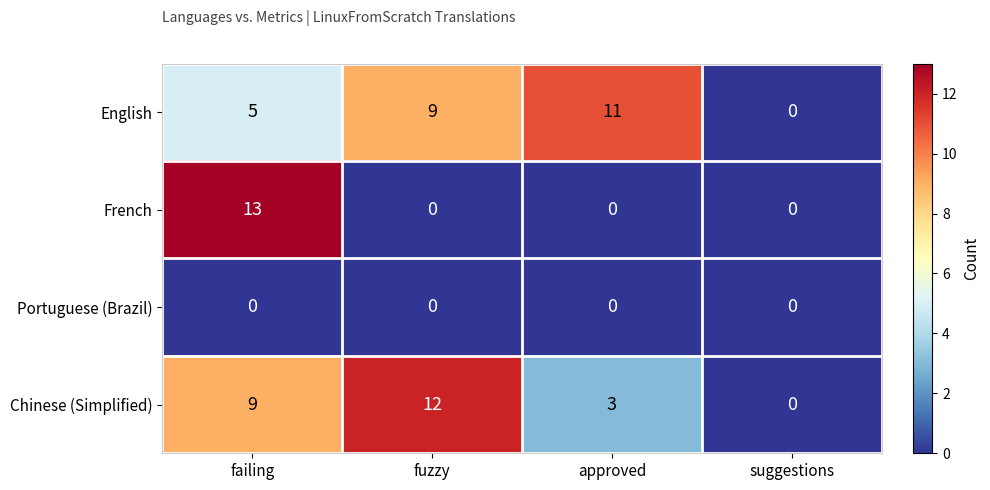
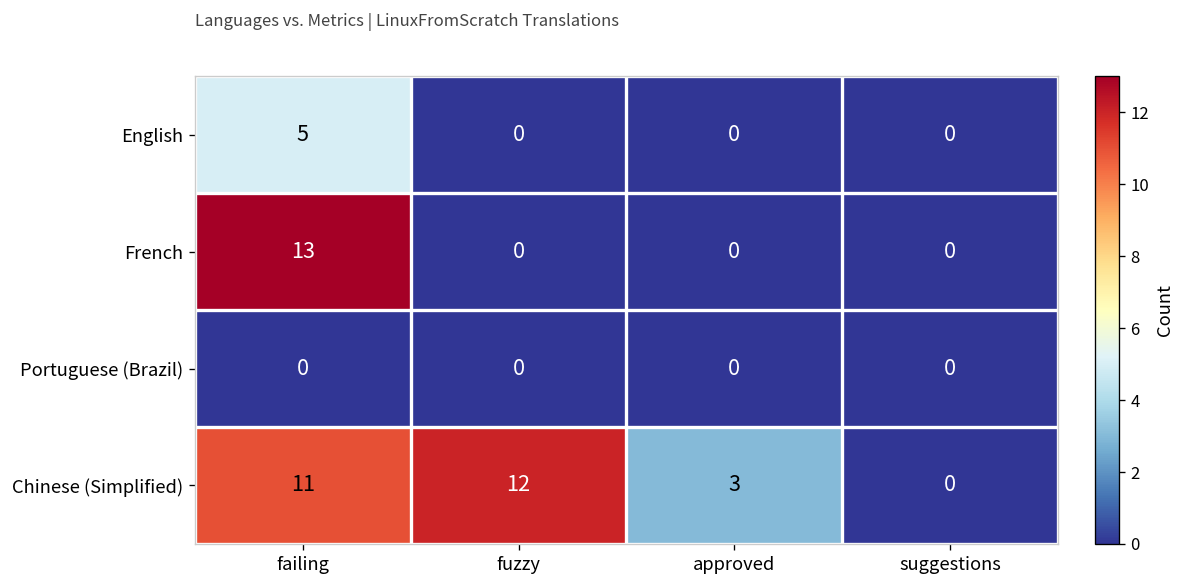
English, fuzzy: 9 -> 0
English, approved: 11 -> 0
Chinese (Simplified), failing: 9 -> 11
